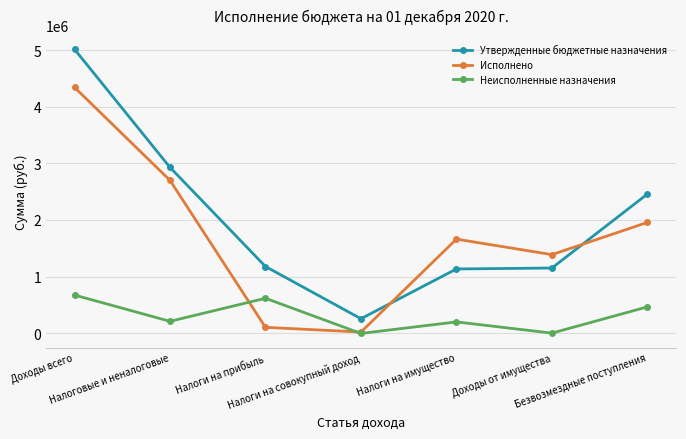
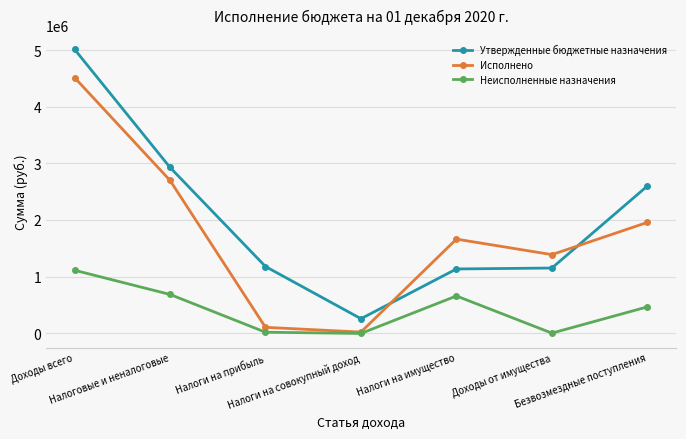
Исполнено, Доходы всего: 4300000 -> 4500000
Неисполненные назначения, Доходы всего: 700000 -> 1100000
Неисполненные назначения, Налоговые и неналоговые: 200000 -> 700000
Неисполненные назначения, Налоги на прибыль: 600000 -> 0
Неисполненные назначения, Налоги на имущество: 200000 -> 700000
Утвержденные бюджетные назначения, Безвозмездные поступления: 2500000 -> 2600000
